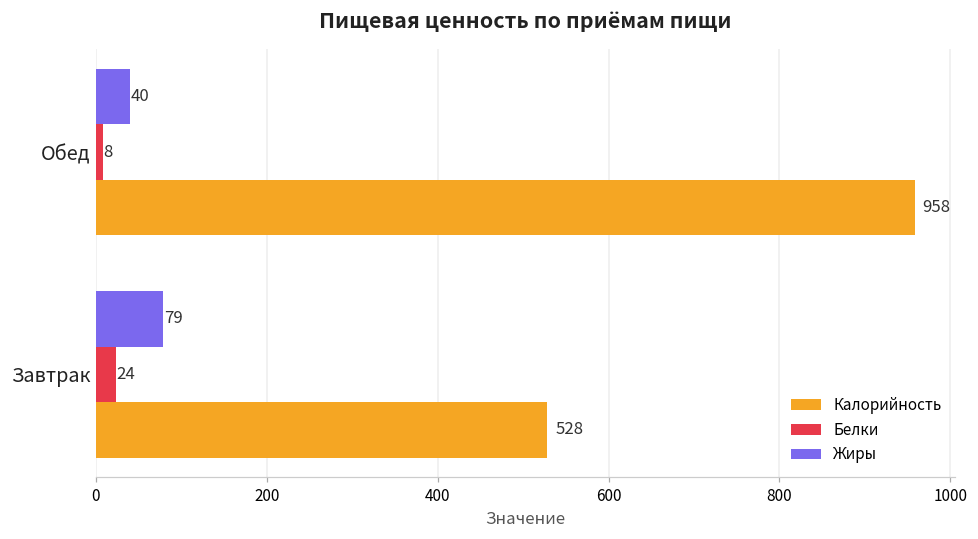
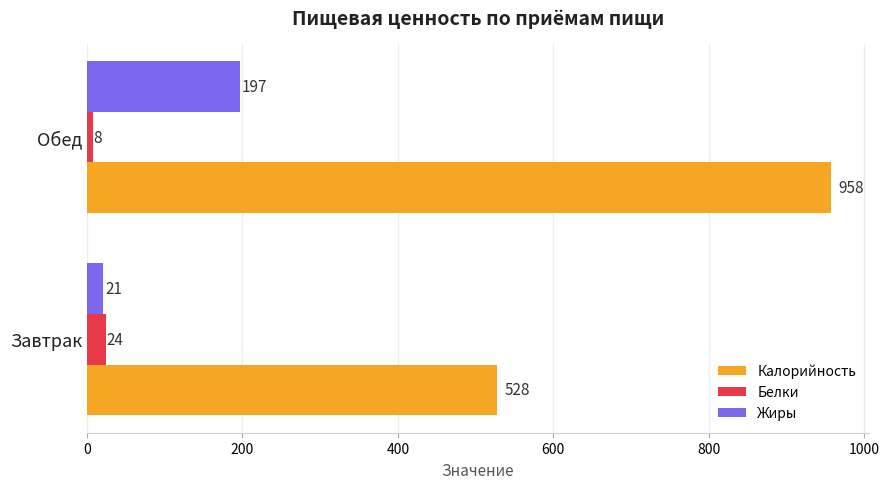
Жиры, Обед: 40 -> 197
Жиры, Завтрак: 79 -> 21
